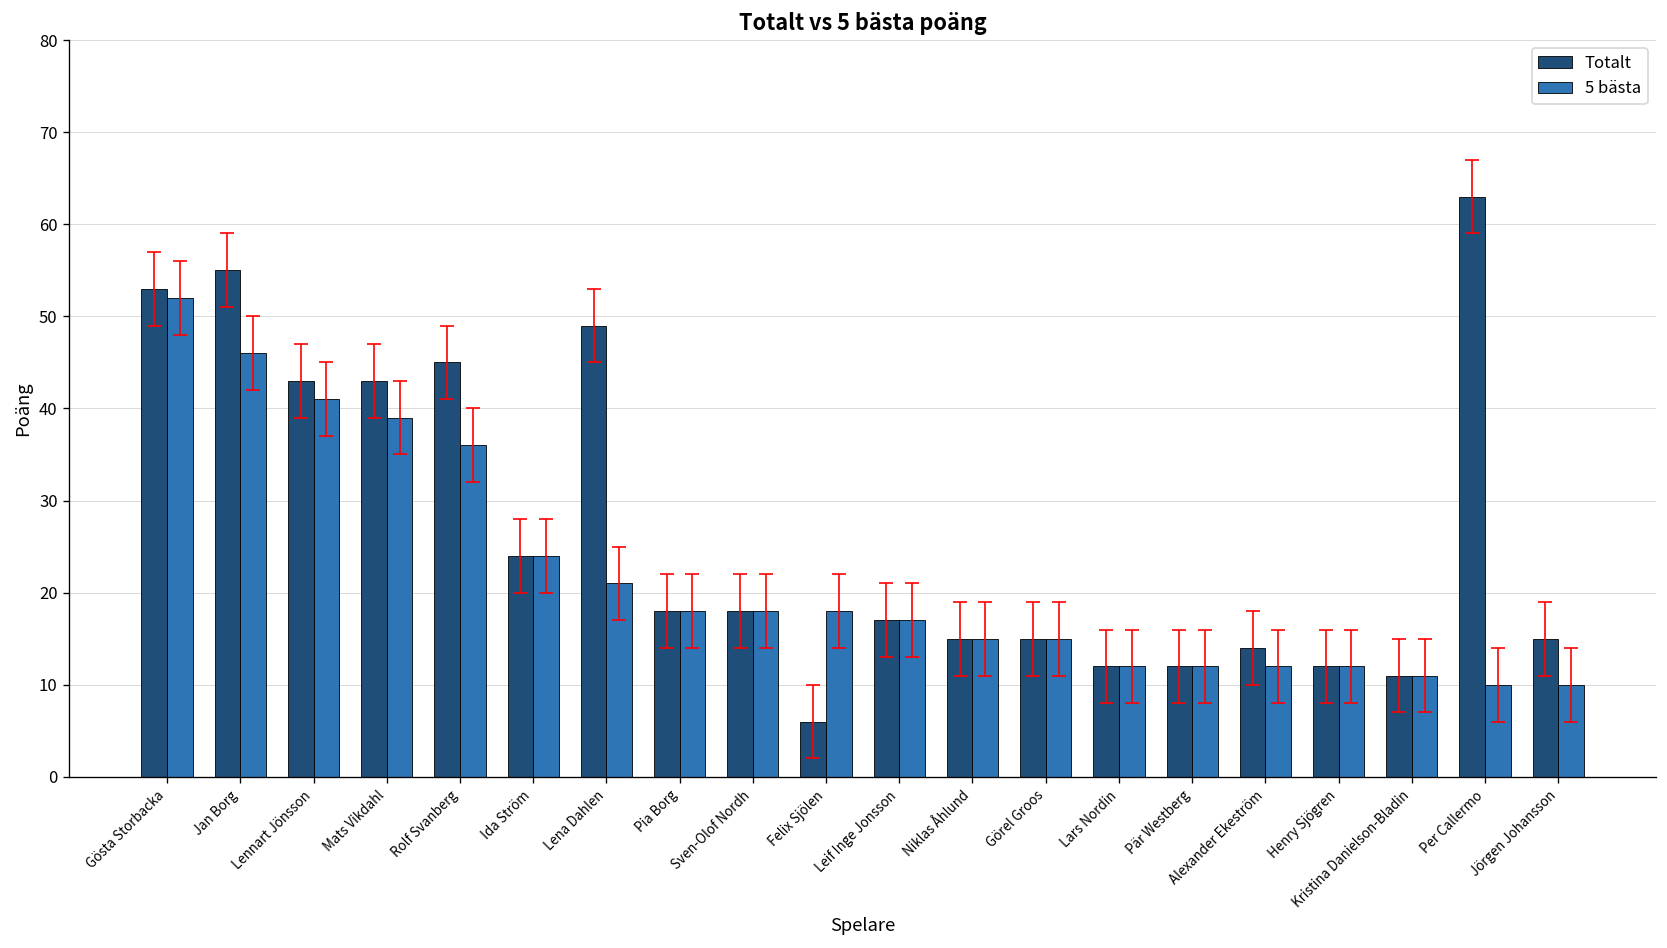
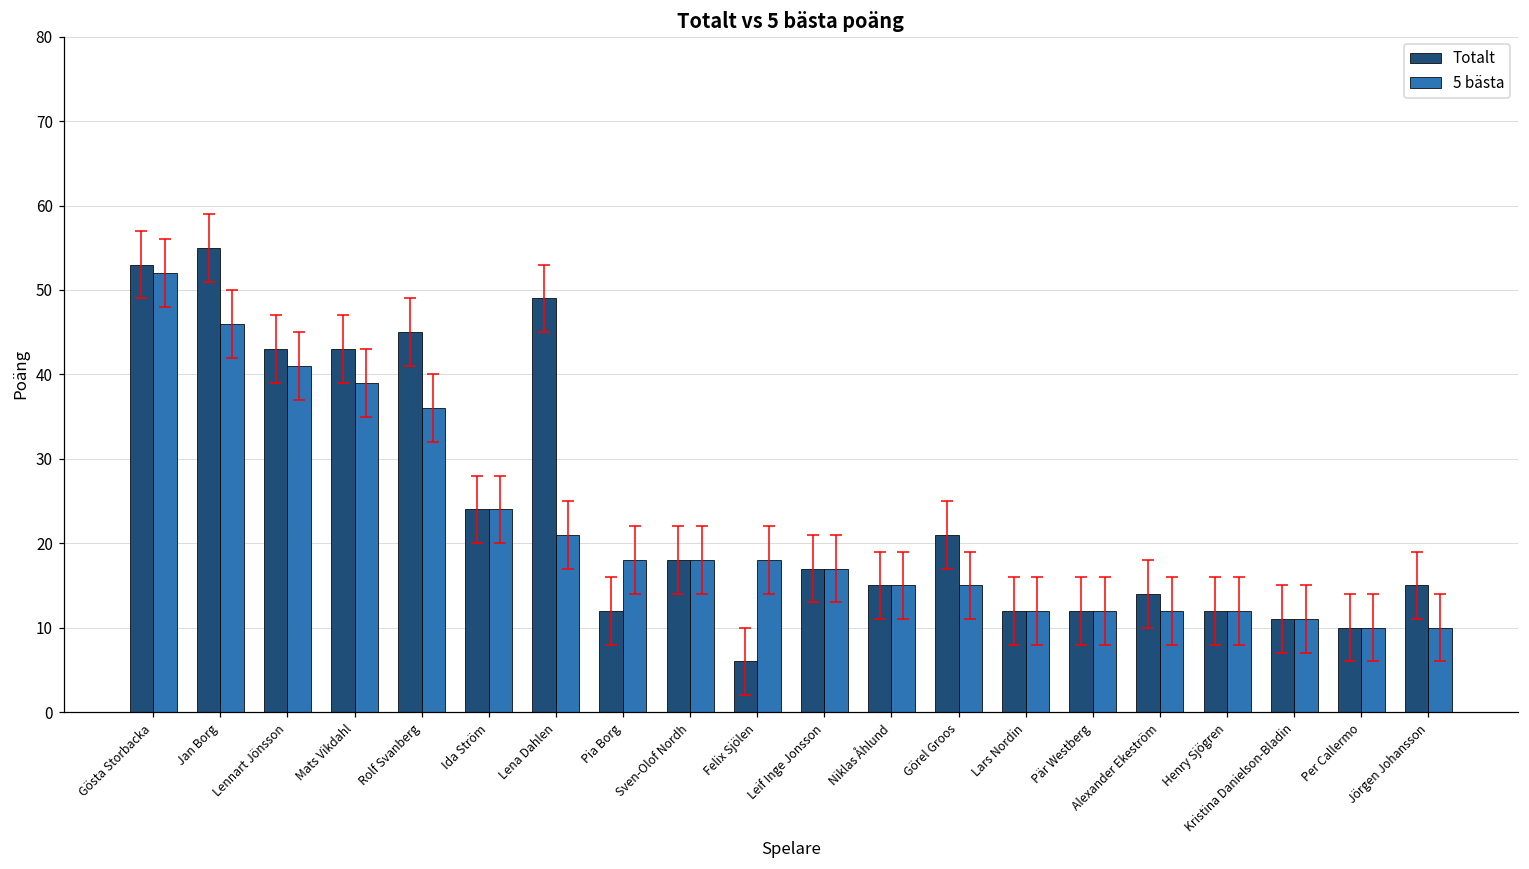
Totalt, Pia Borg: 18 -> 12
Totalt, Görel Groos: 15 -> 21
Totalt, Per Callermo: 63 -> 10
